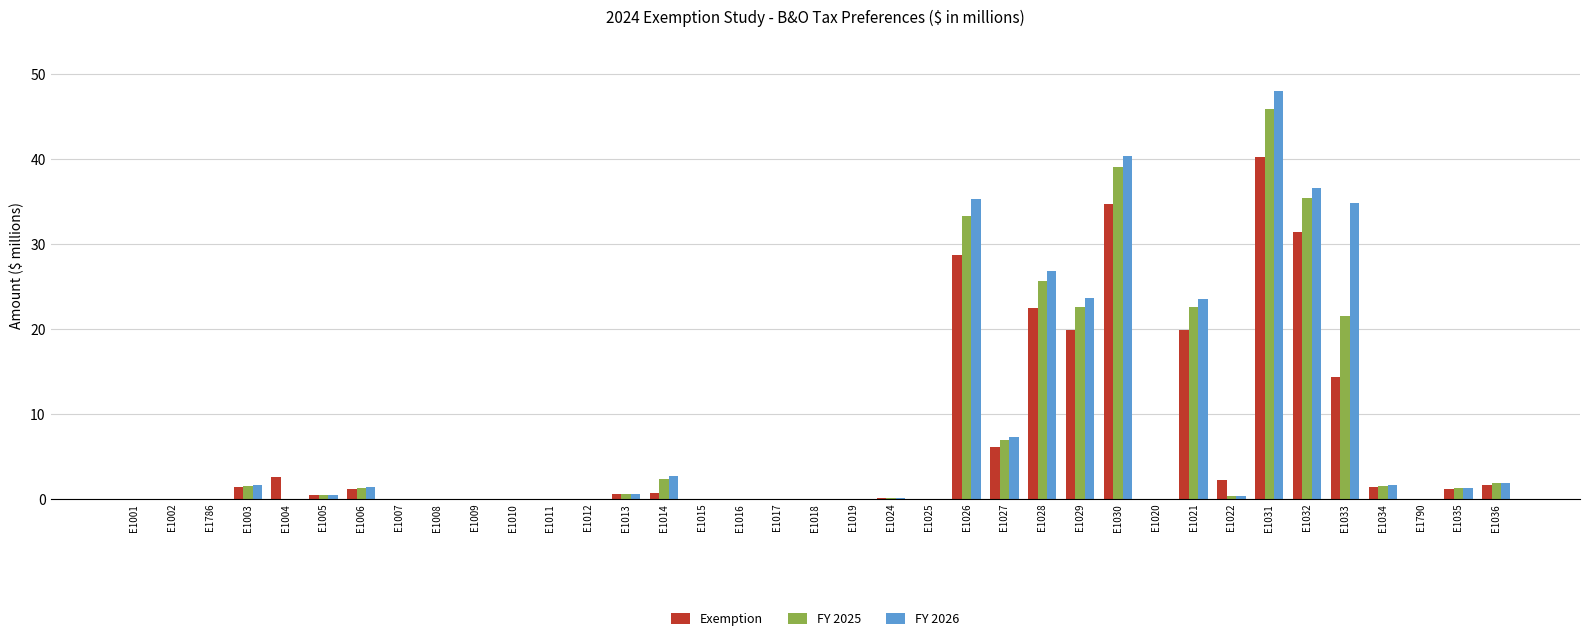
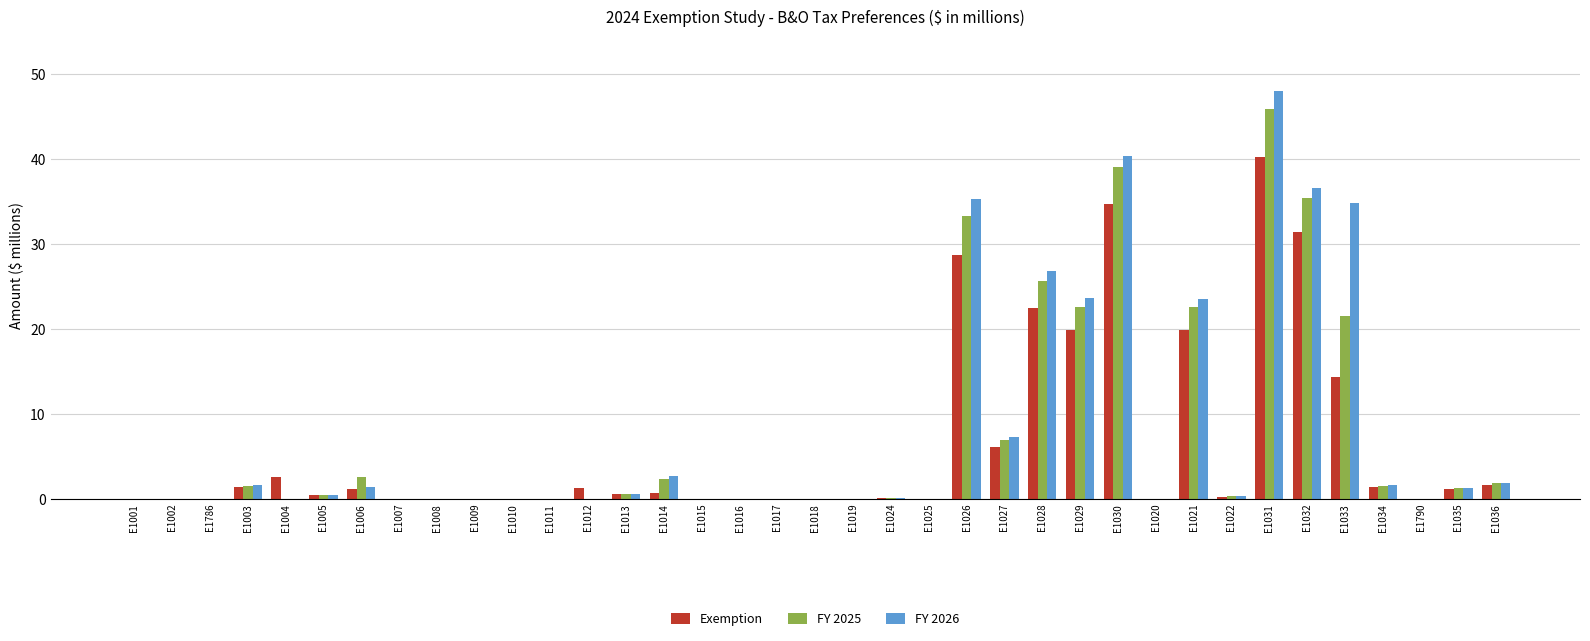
FY 2025, E1006: 1 -> 3
Exemption, E1012: 0 -> 1
Exemption, E1022: 2 -> 0
